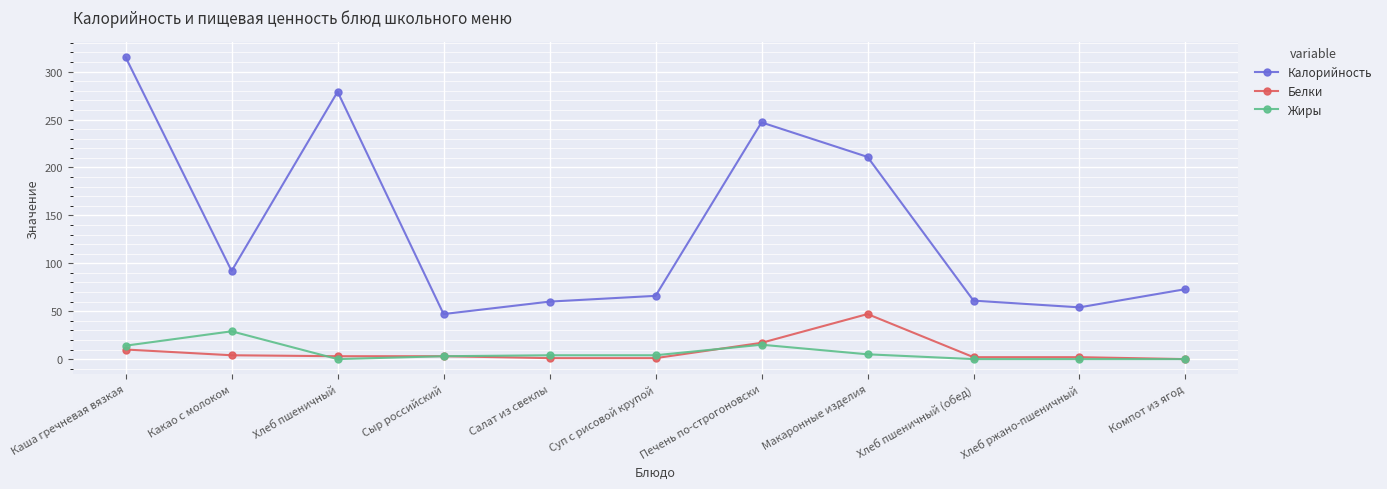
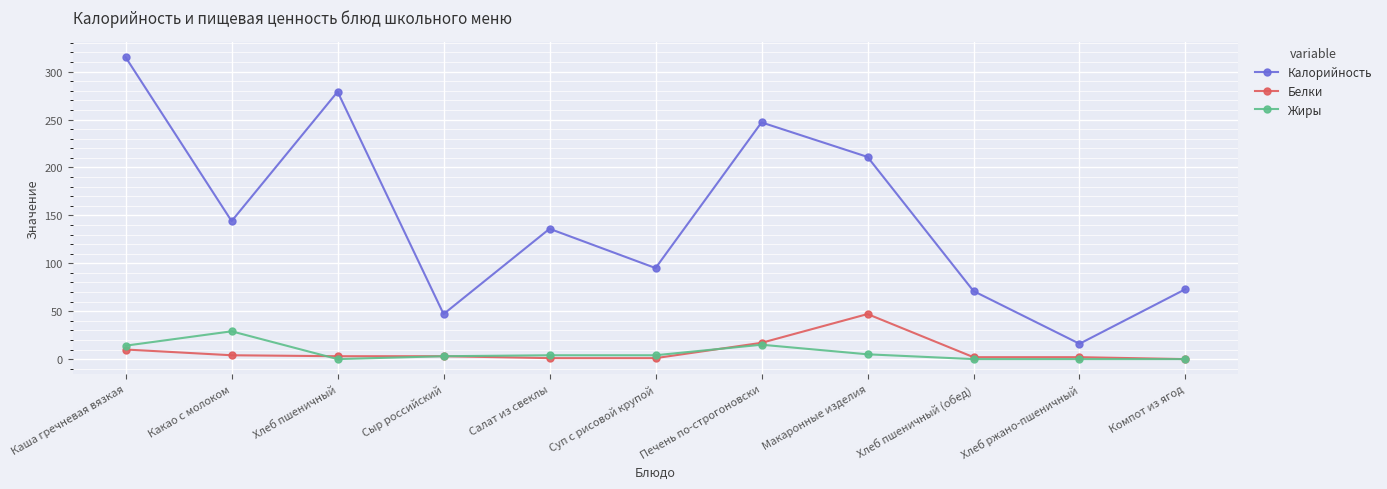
Калорийность, Какао с молоком: 90 -> 140
Калорийность, Салат из свеклы: 60 -> 140
Калорийность, Суп с рисовой крупой: 70 -> 100
Калорийность, Хлеб пшеничный (обед): 60 -> 70
Калорийность, Хлеб ржано-пшеничный: 50 -> 20
